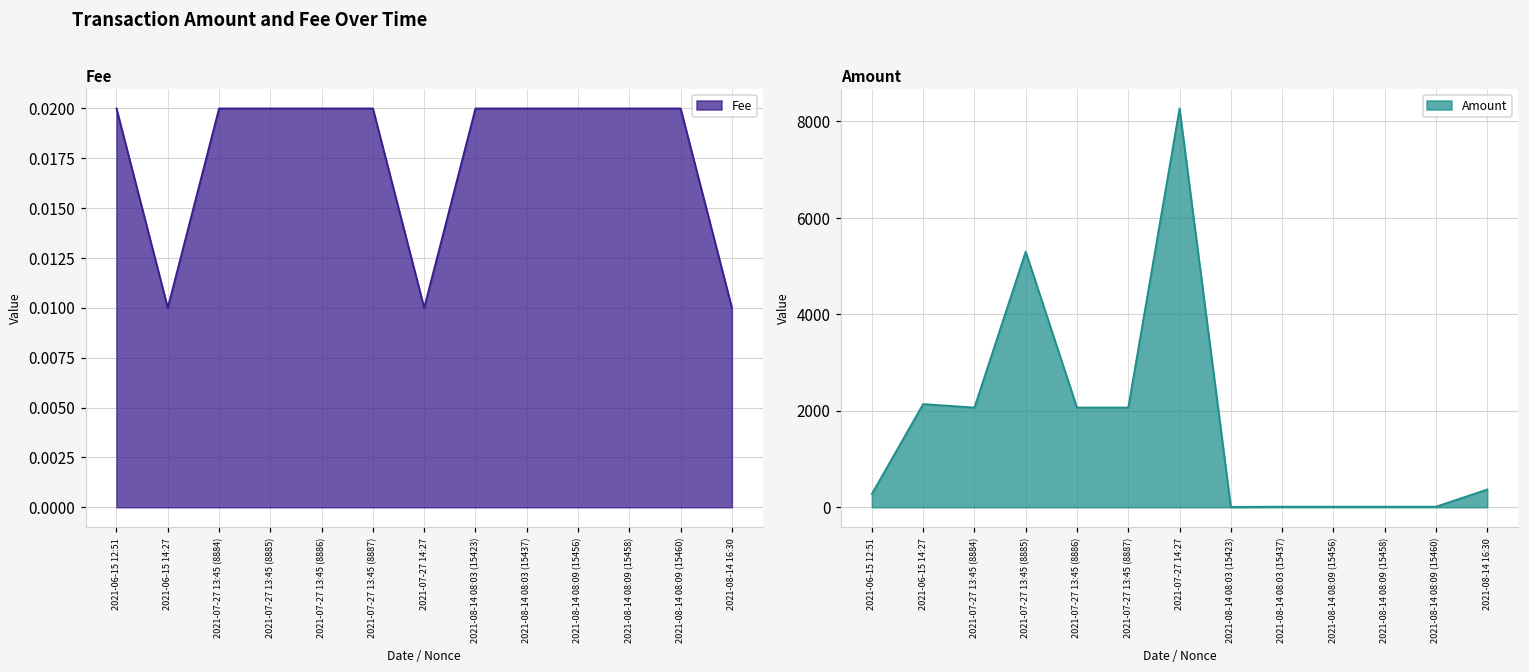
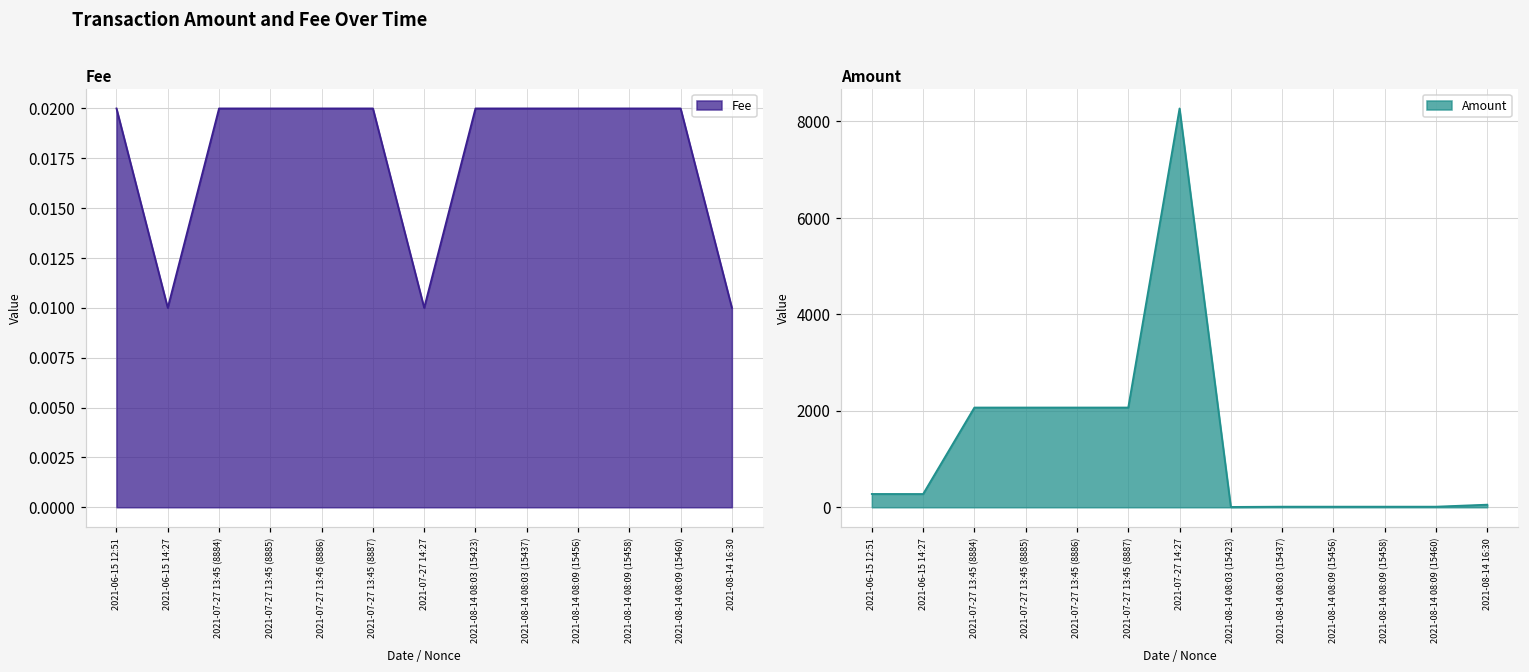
Amount, 2021-06-15 14:27: 2100 -> 300
Amount, 2021-07-27 13:45 (8885): 5300 -> 2100
Amount, 2021-08-14 16:30: 400 -> 100
